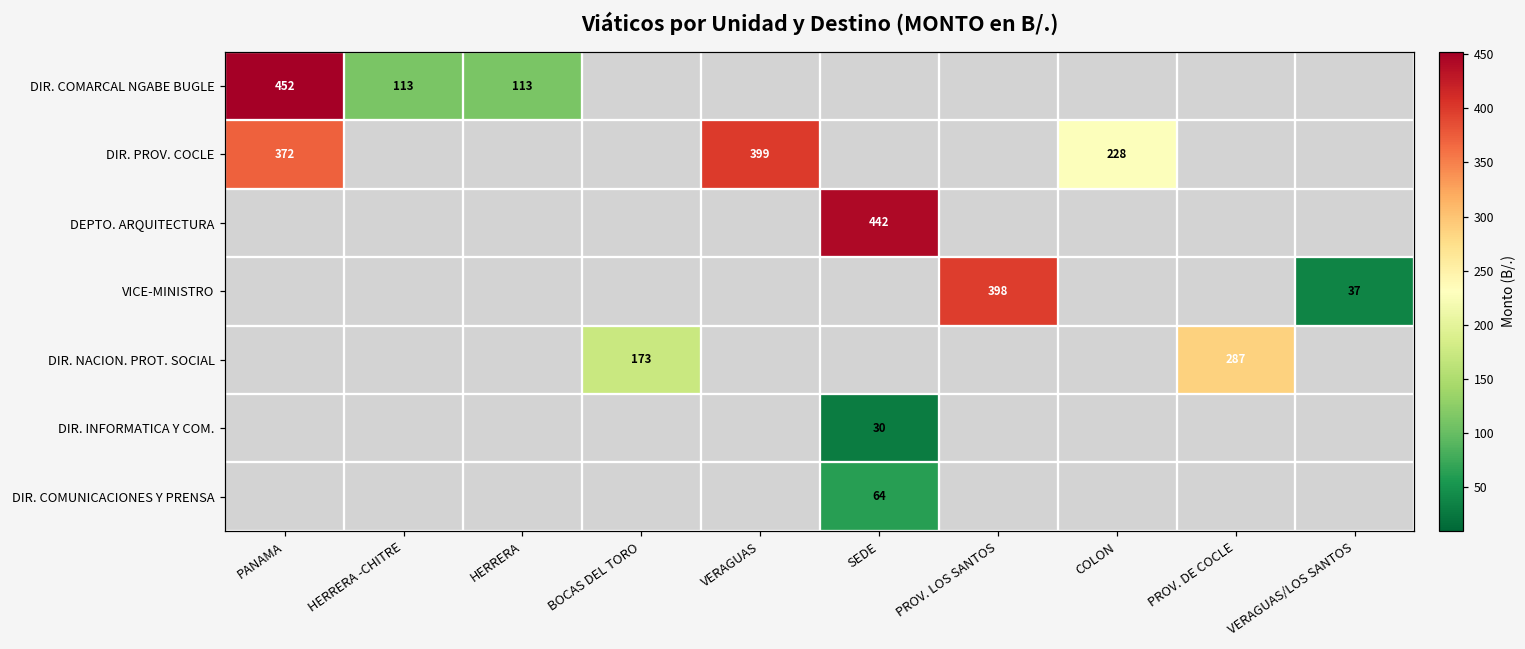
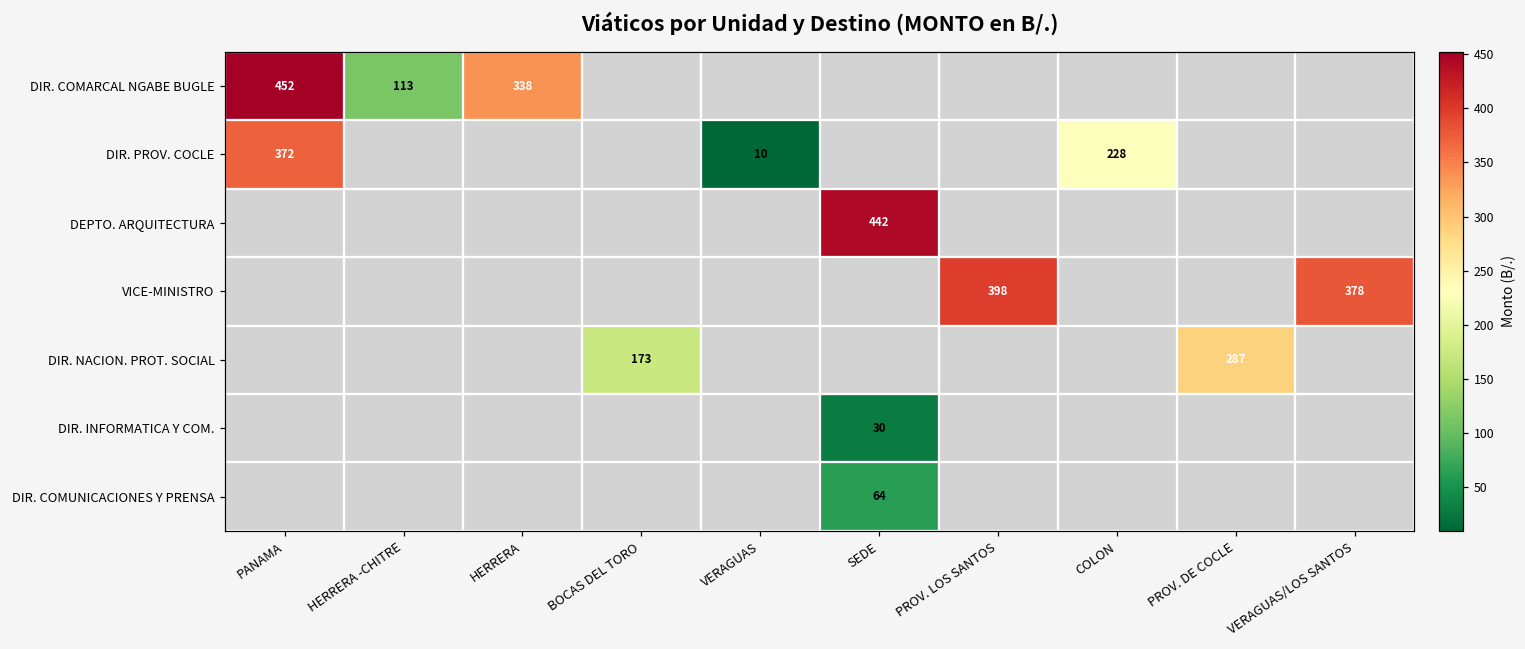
DIR. COMARCAL NGABE BUGLE, HERRERA: 113 -> 338
DIR. PROV. COCLE, VERAGUAS: 399 -> 10
VICE-MINISTRO, VERAGUAS/LOS SANTOS: 37 -> 378
